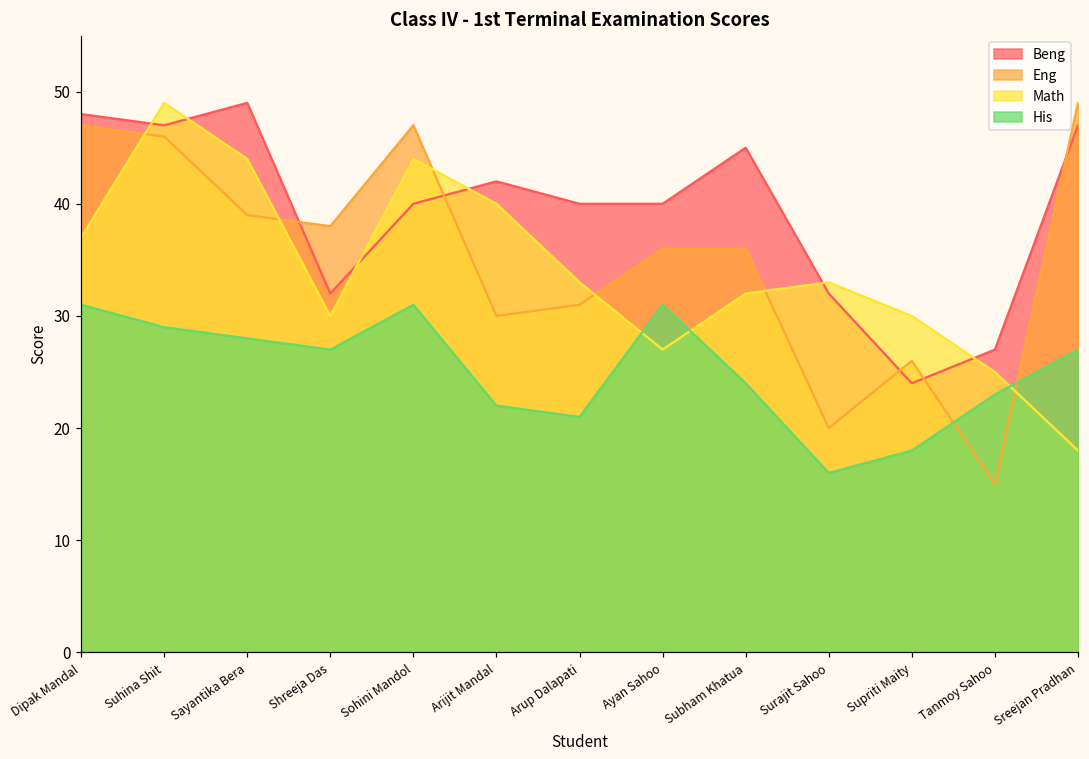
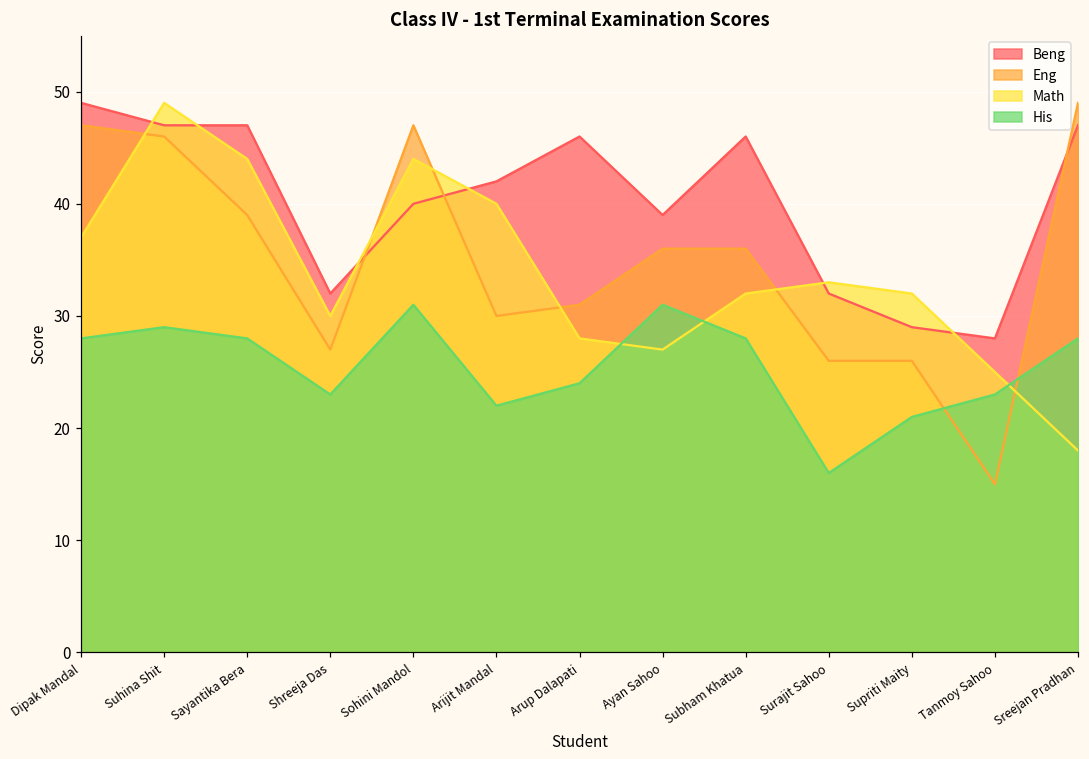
Beng, Dipak Mandal: 48 -> 49
His, Dipak Mandal: 31 -> 28
Beng, Sayantika Bera: 49 -> 47
Eng, Shreeja Das: 38 -> 27
His, Shreeja Das: 27 -> 23
Beng, Arup Dalapati: 40 -> 46
Math, Arup Dalapati: 33 -> 28
His, Arup Dalapati: 21 -> 24
Beng, Ayan Sahoo: 40 -> 39
Beng, Subham Khatua: 45 -> 46
His, Subham Khatua: 24 -> 28
Eng, Surajit Sahoo: 20 -> 26
Beng, Supriti Maity: 24 -> 29
Math, Supriti Maity: 30 -> 32
His, Supriti Maity: 18 -> 21
Beng, Tanmoy Sahoo: 27 -> 28
His, Sreejan Pradhan: 27 -> 28
